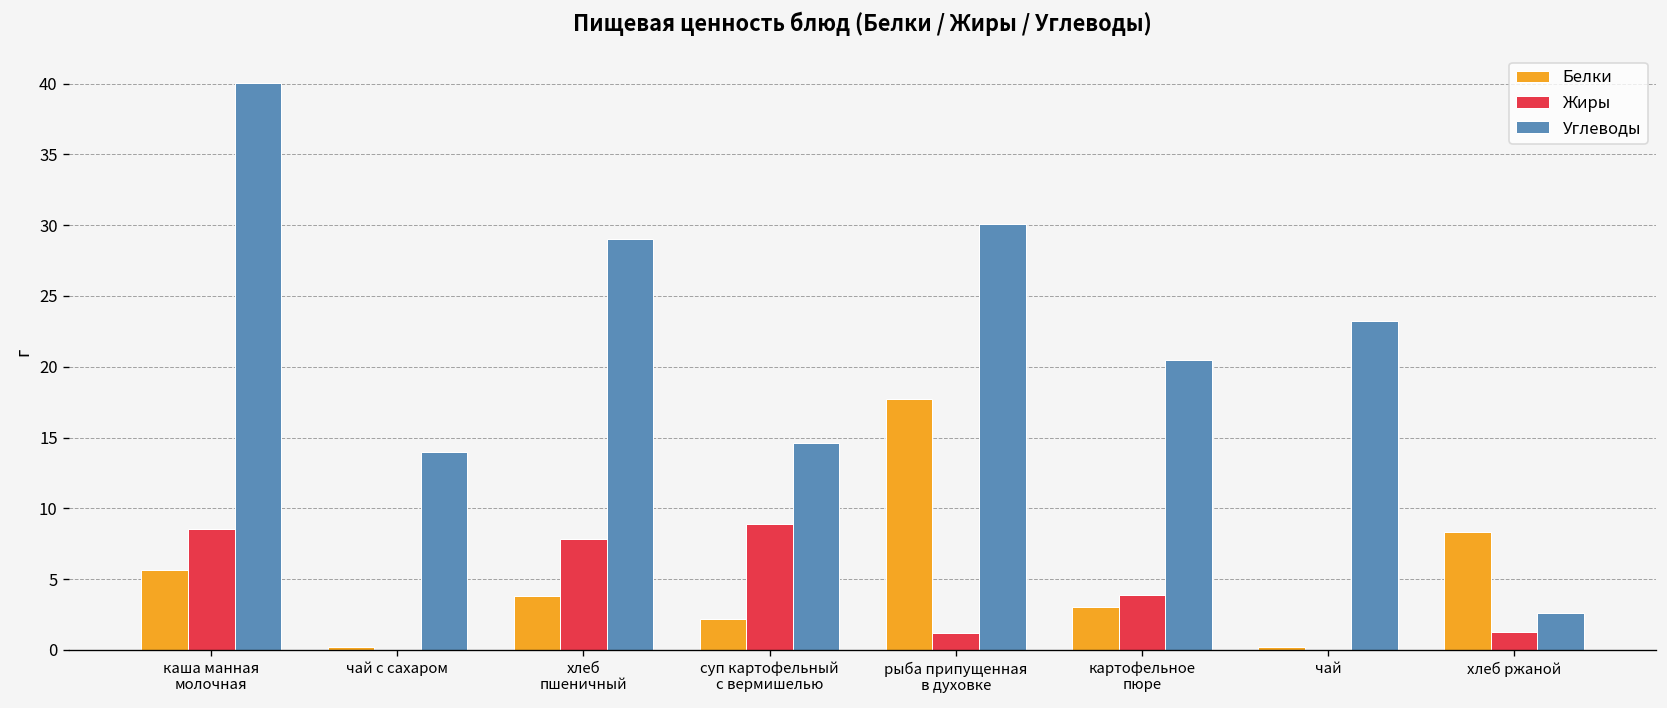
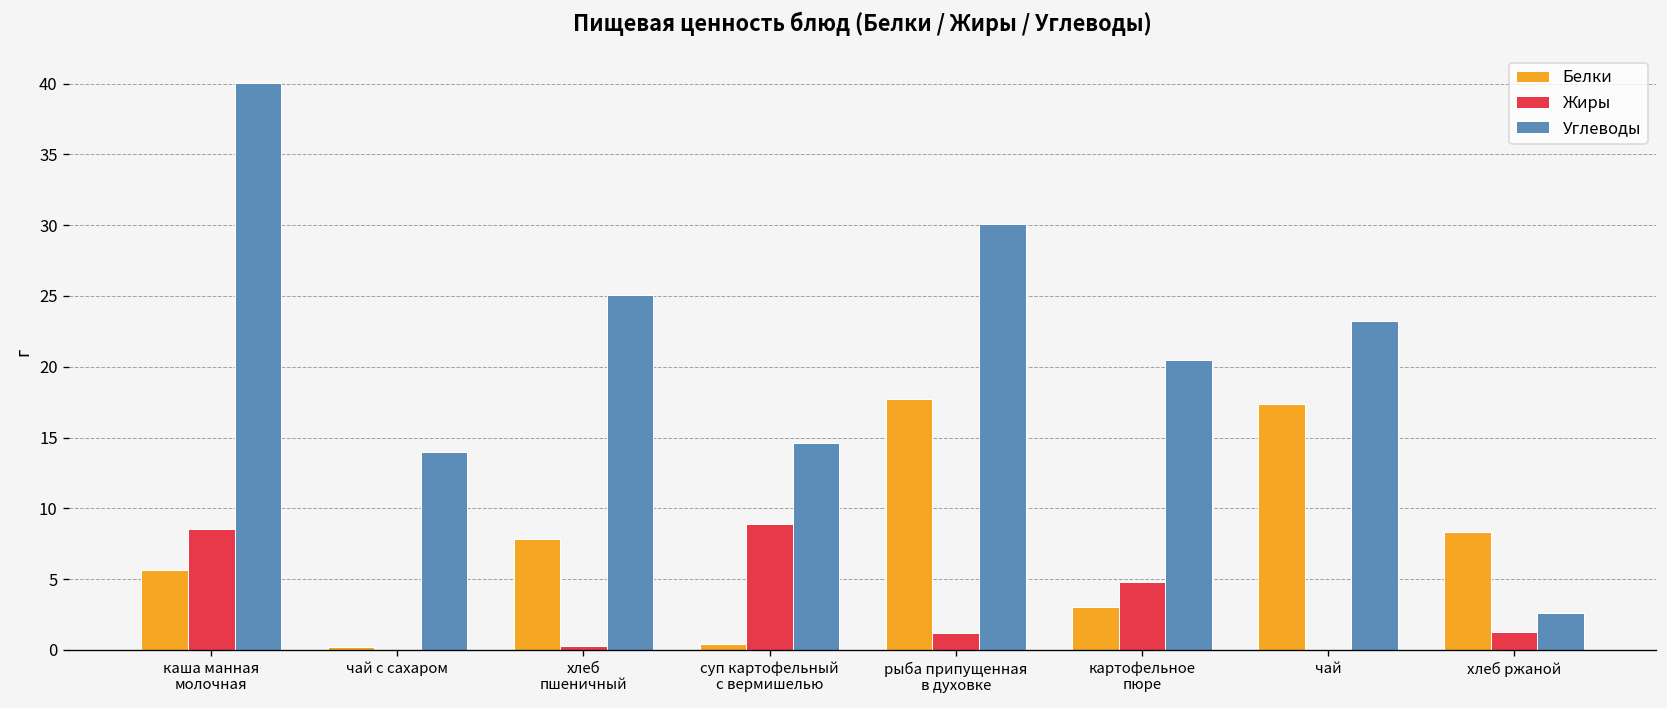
Белки, хлеб пшеничный: 3.8 -> 7.8
Жиры, хлеб пшеничный: 7.8 -> 0.3
Углеводы, хлеб пшеничный: 29.0 -> 25.1
Белки, суп картофельный с вермишелью: 2.2 -> 0.4
Жиры, картофельное пюре: 3.9 -> 4.8
Белки, чай: 0.2 -> 17.4
